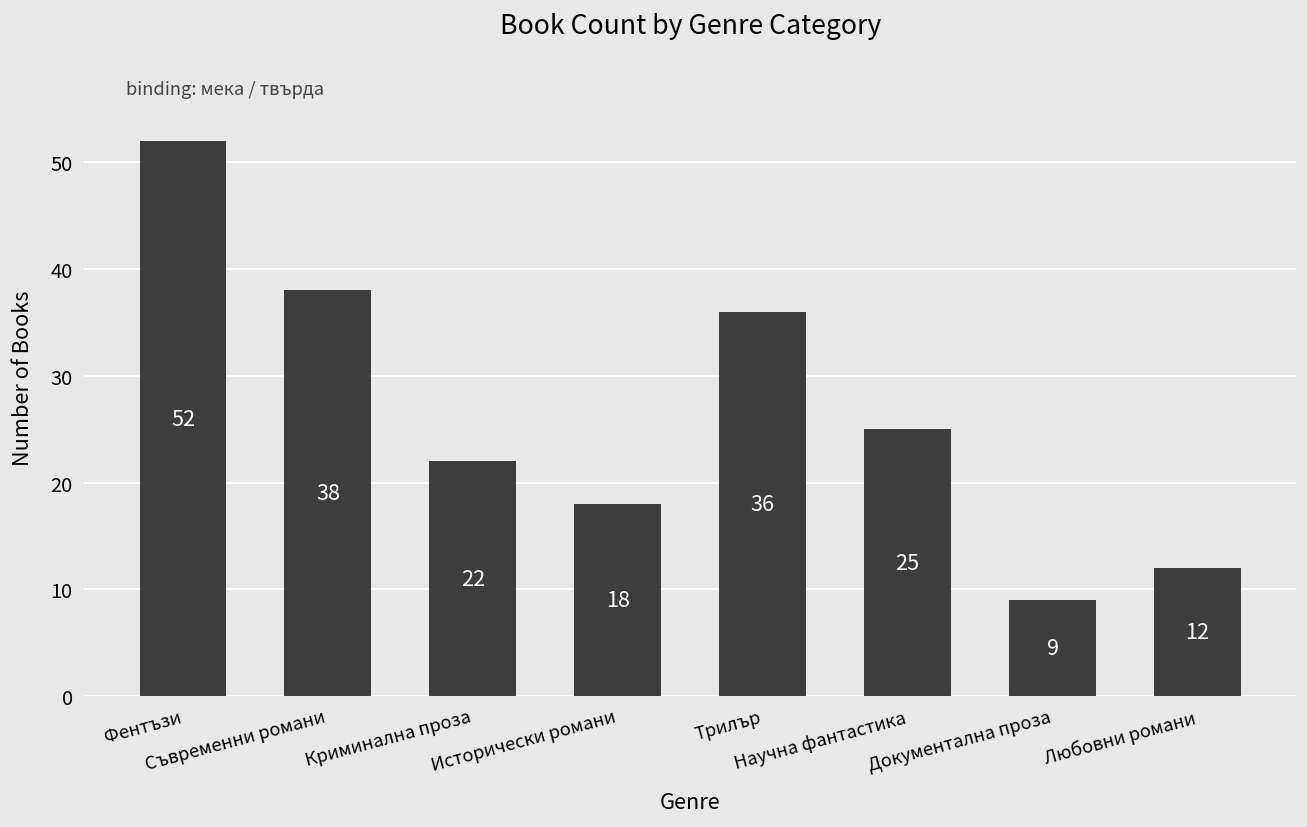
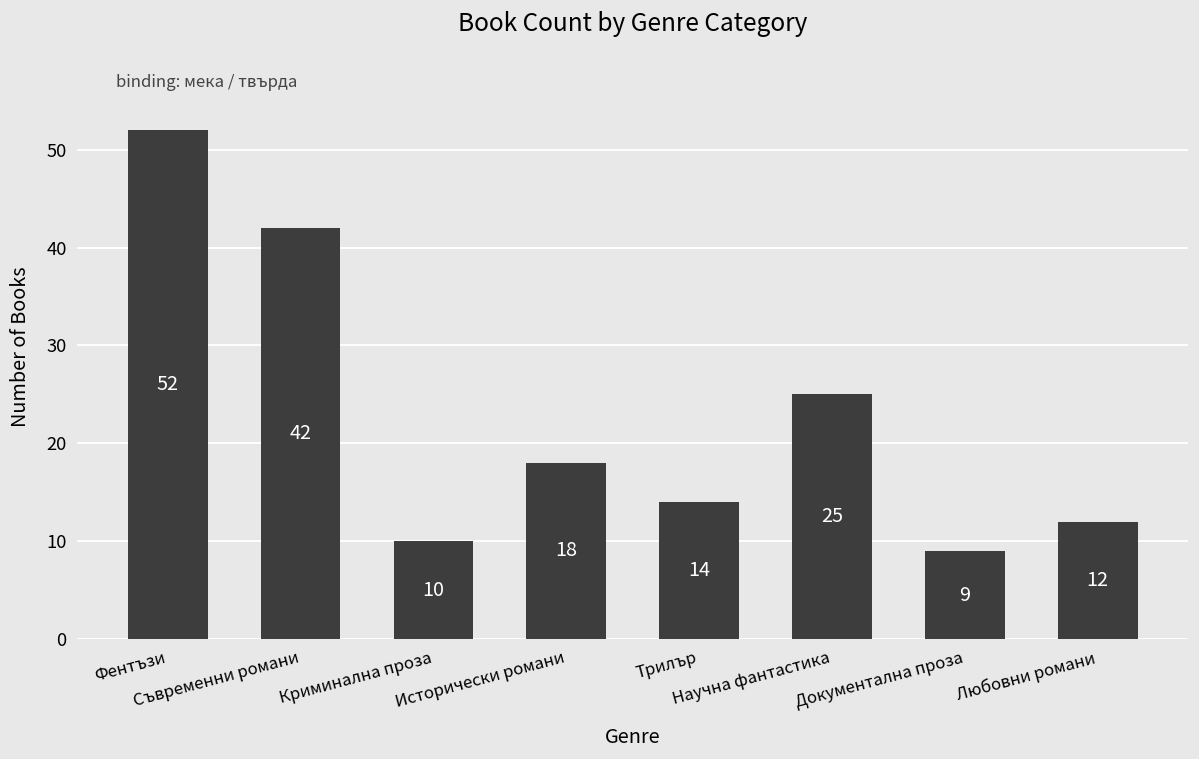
Съвременни романи: 38 -> 42
Криминална проза: 22 -> 10
Трилър: 36 -> 14
